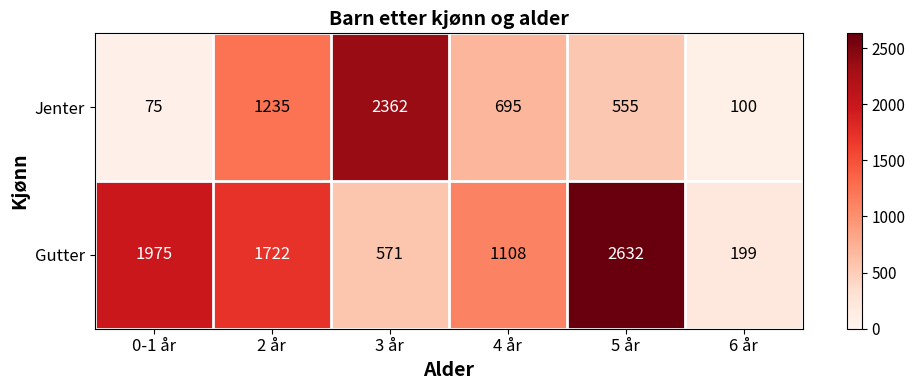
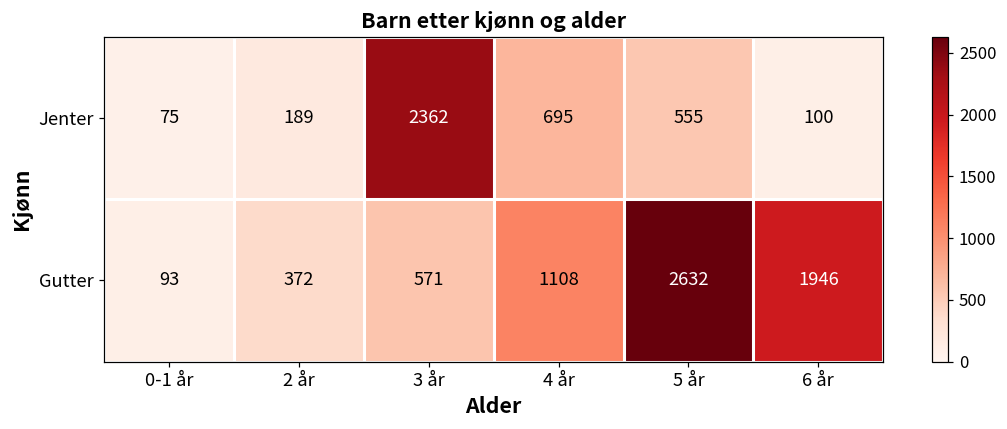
Jenter, 2 år: 1235 -> 189
Gutter, 0-1 år: 1975 -> 93
Gutter, 2 år: 1722 -> 372
Gutter, 6 år: 199 -> 1946
